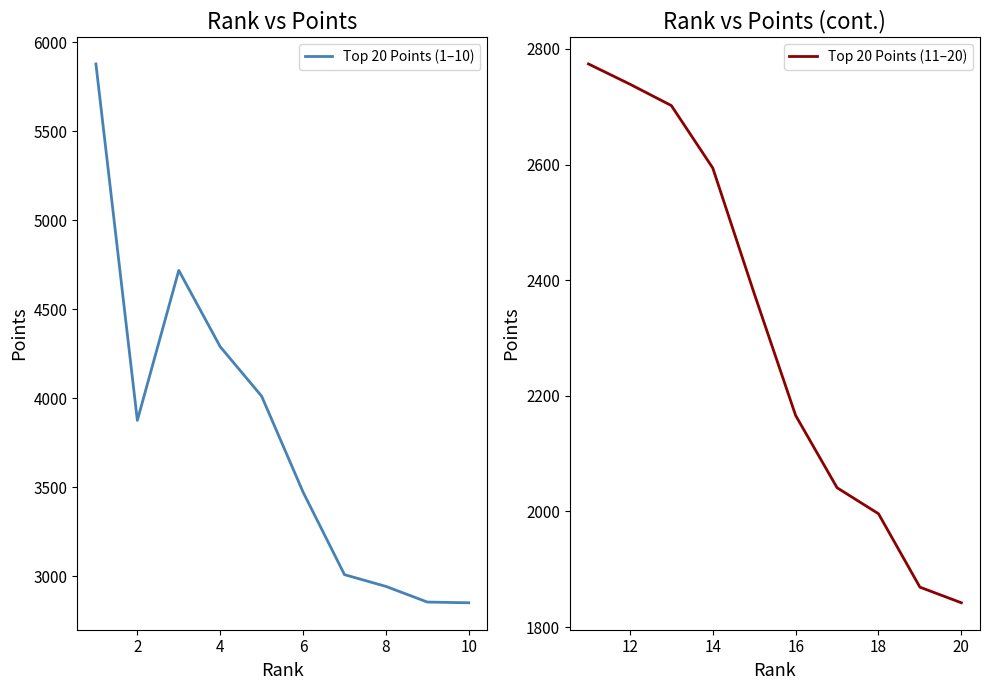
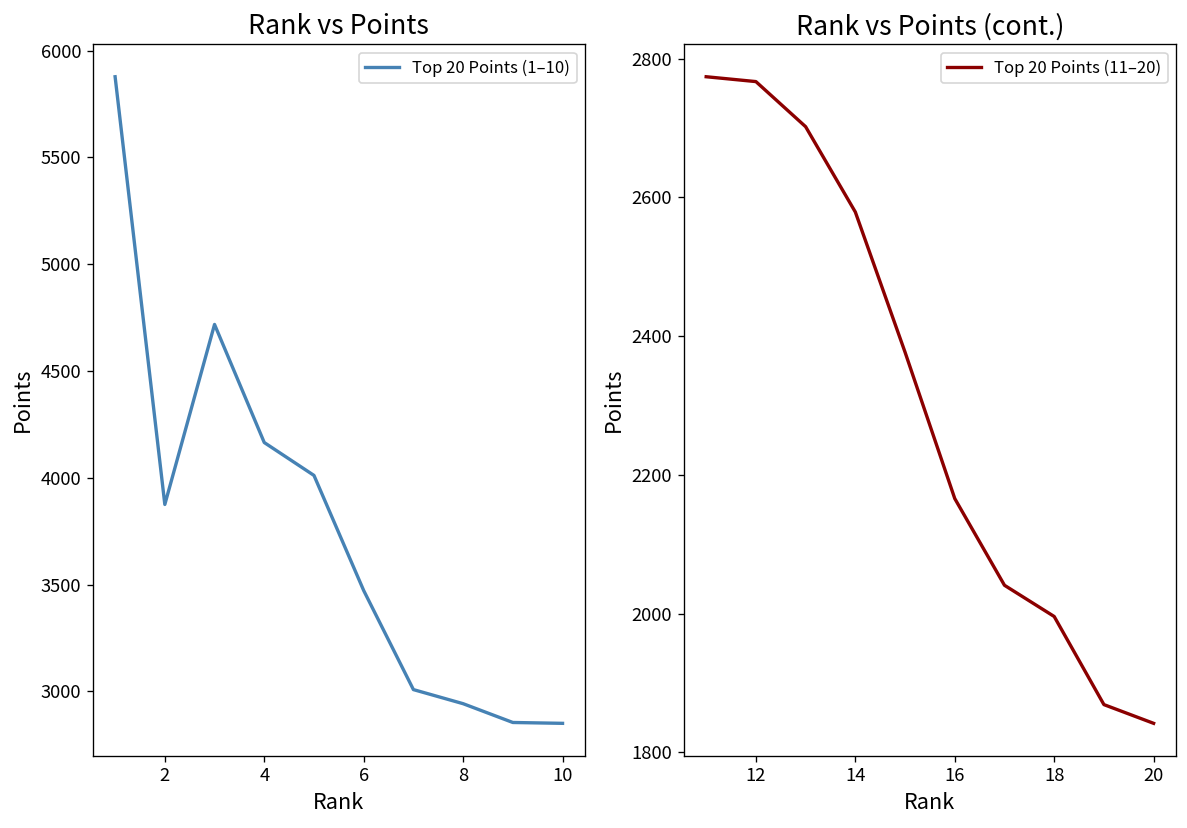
Rank vs Points, 4: 4290 -> 4170
Rank vs Points (cont.), 12: 2740 -> 2770
Rank vs Points (cont.), 14: 2590 -> 2580
